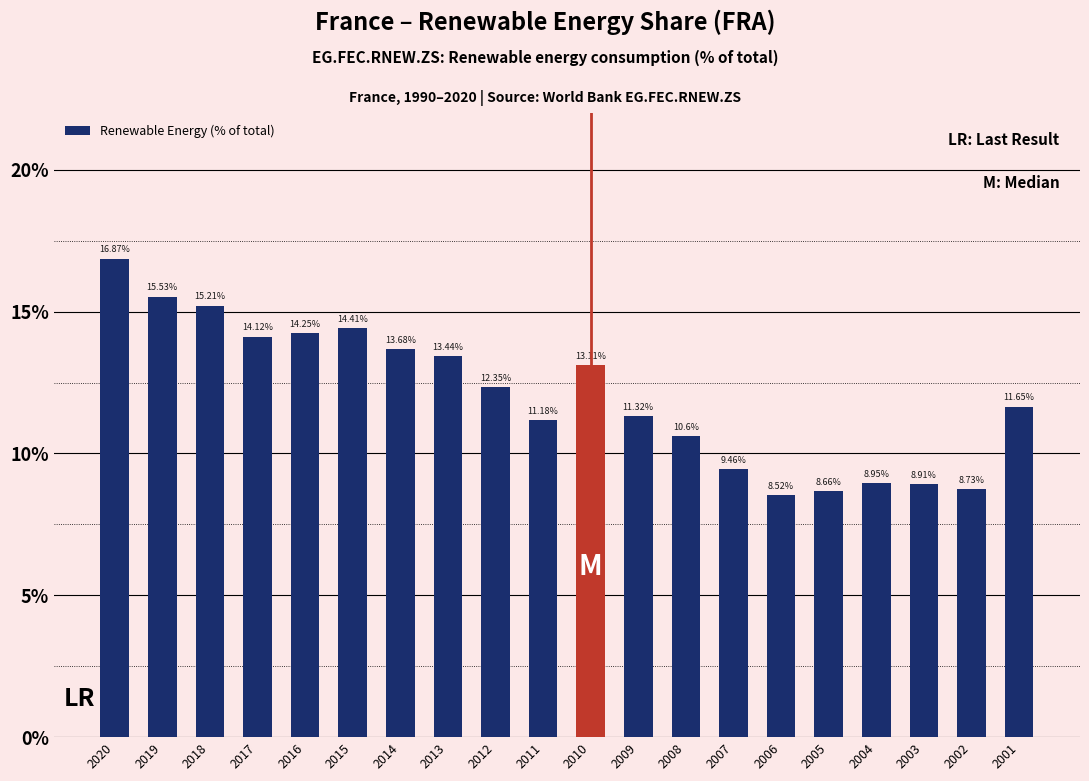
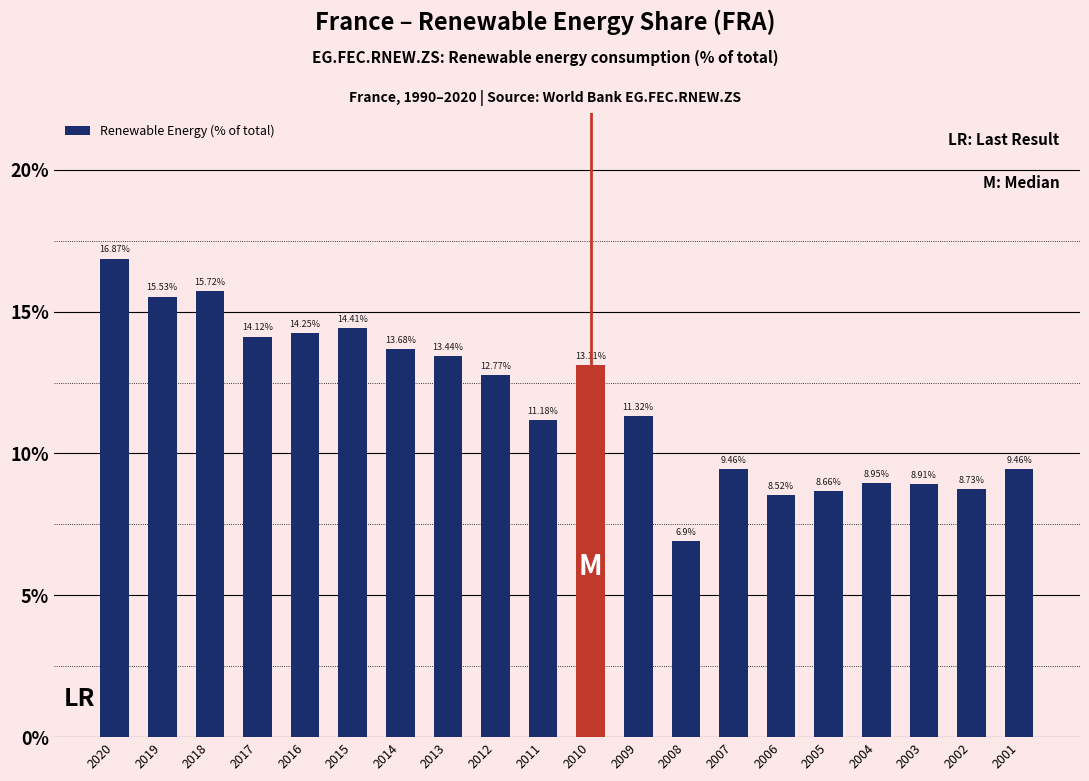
2018: 15.21% -> 15.72%
2012: 12.35% -> 12.77%
2008: 10.6% -> 6.9%
2001: 11.65% -> 9.46%
